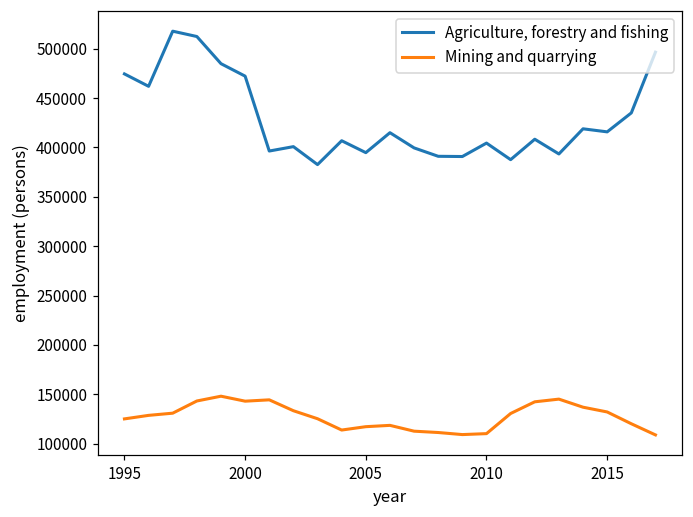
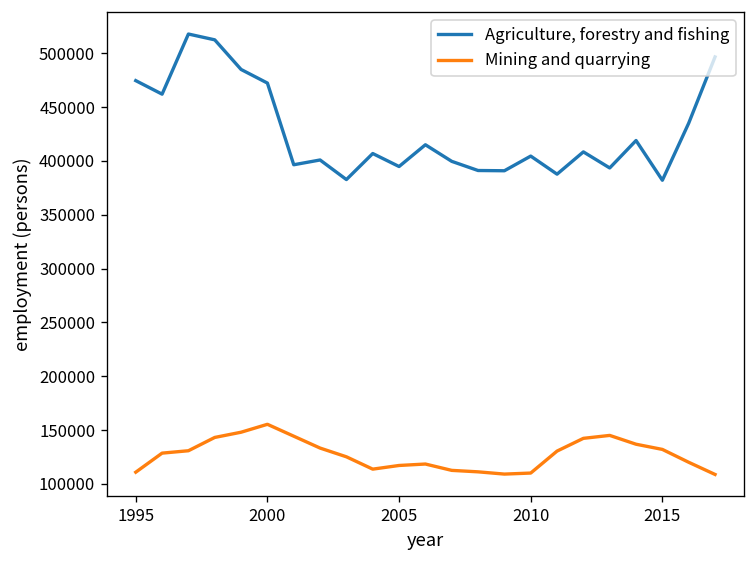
Mining and quarrying, 1995: 130000 -> 110000
Mining and quarrying, 2000: 140000 -> 160000
Agriculture, forestry and fishing, 2015: 420000 -> 380000
